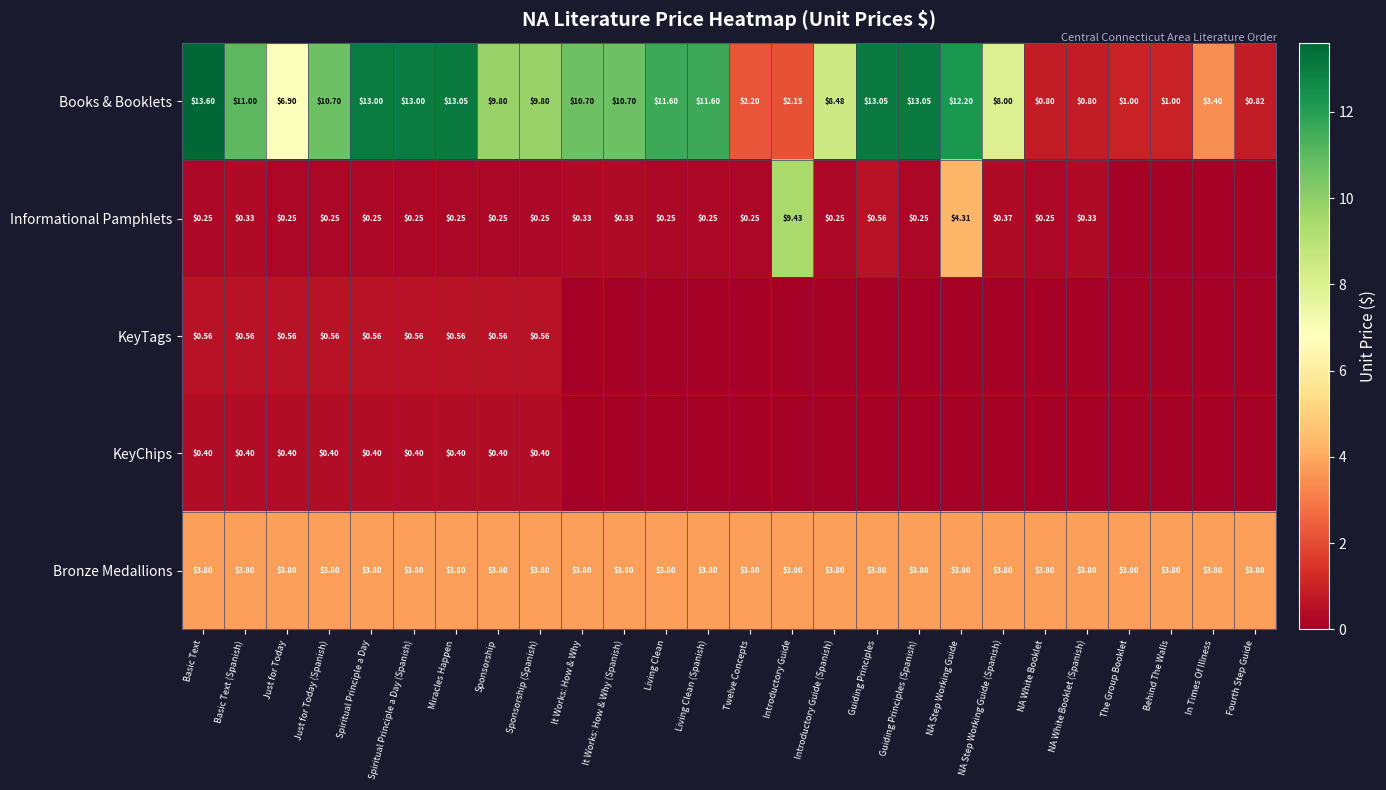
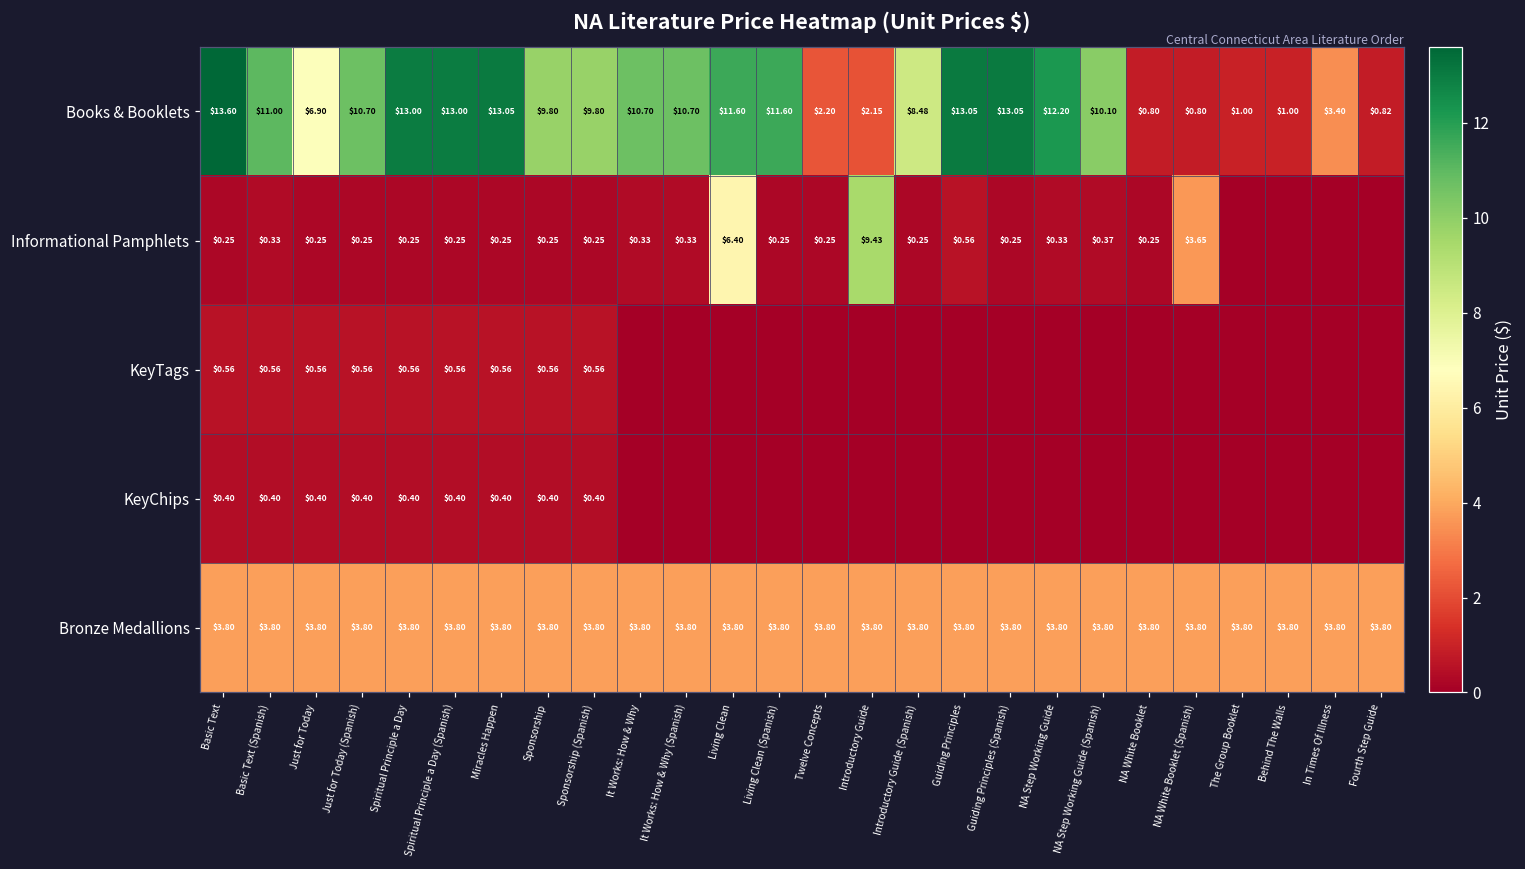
Books & Booklets, NA Step Working Guide (Spanish): $8.00 -> $10.10
Informational Pamphlets, Living Clean: $0.25 -> $6.40
Informational Pamphlets, NA Step Working Guide: $4.31 -> $0.33
Informational Pamphlets, NA White Booklet (Spanish): $0.33 -> $3.65
